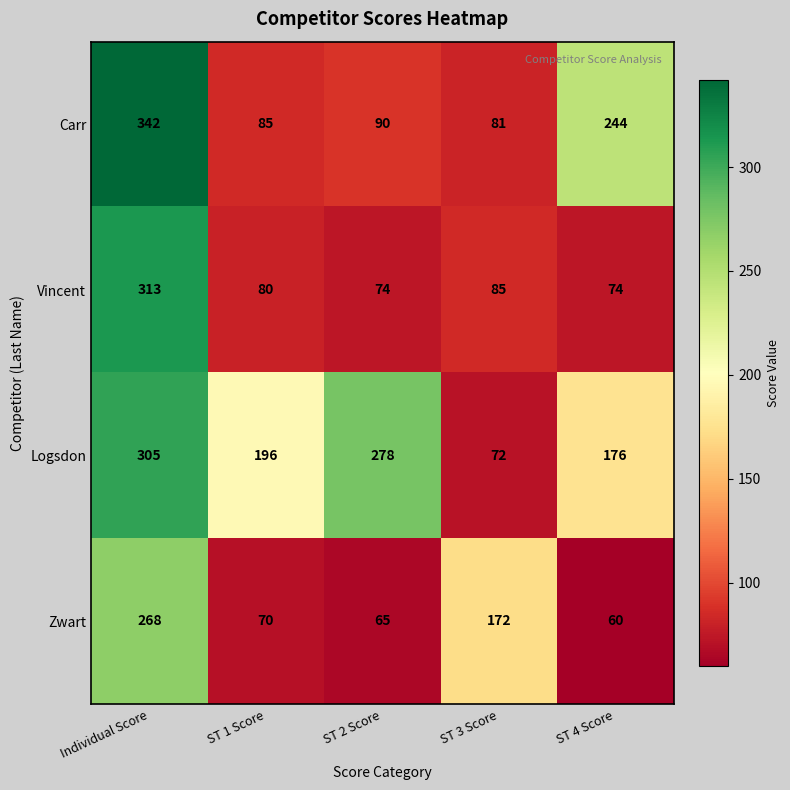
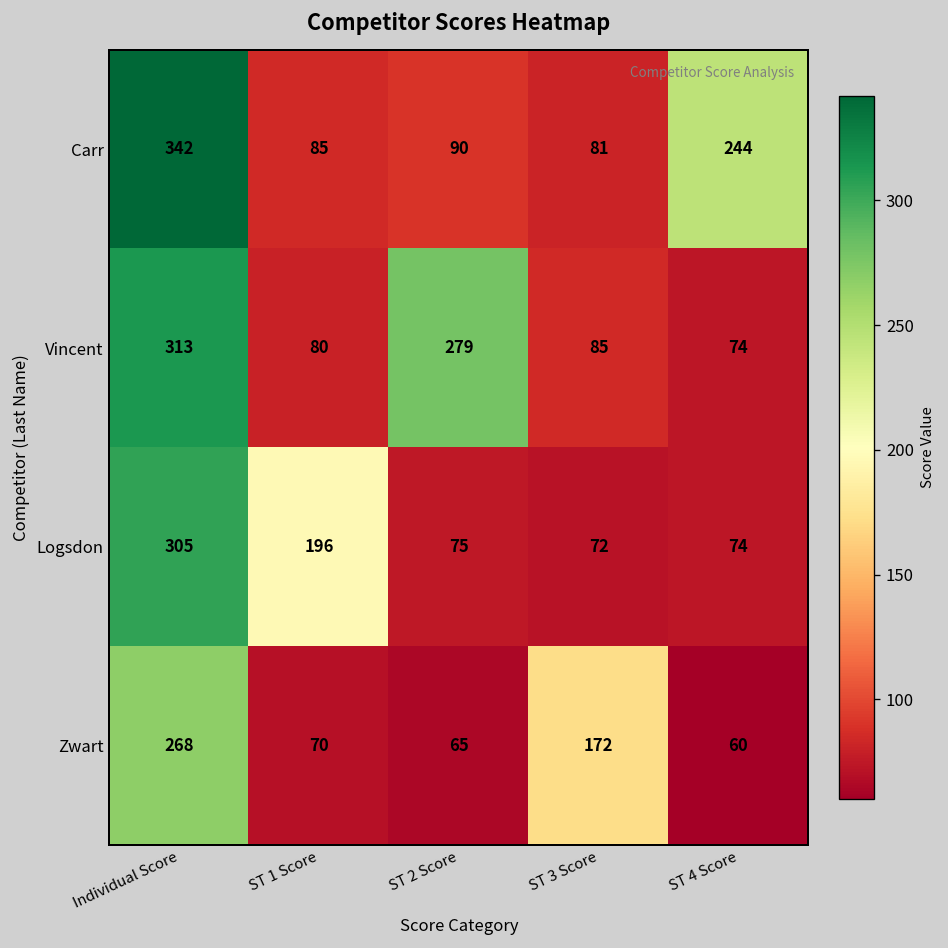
Vincent, ST 2 Score: 74 -> 279
Logsdon, ST 2 Score: 278 -> 75
Logsdon, ST 4 Score: 176 -> 74
